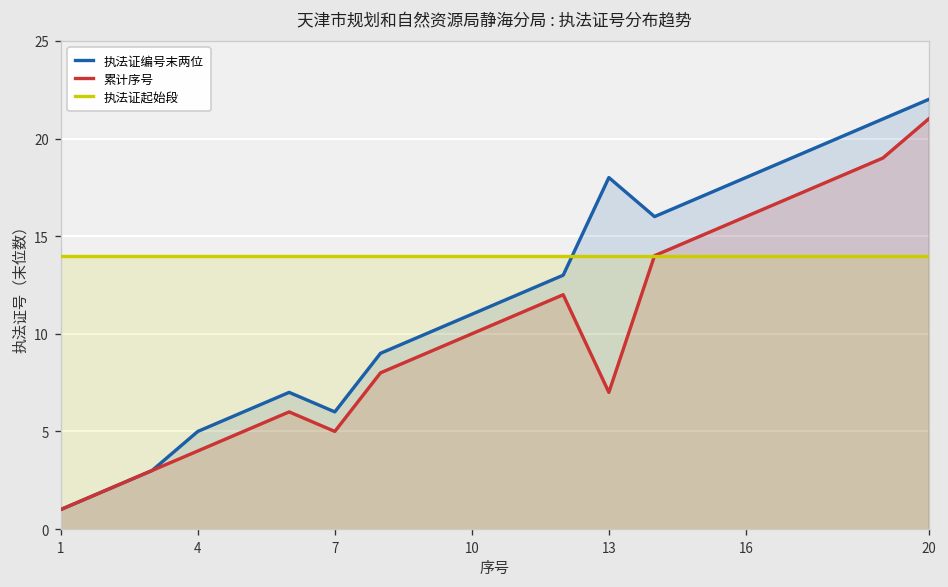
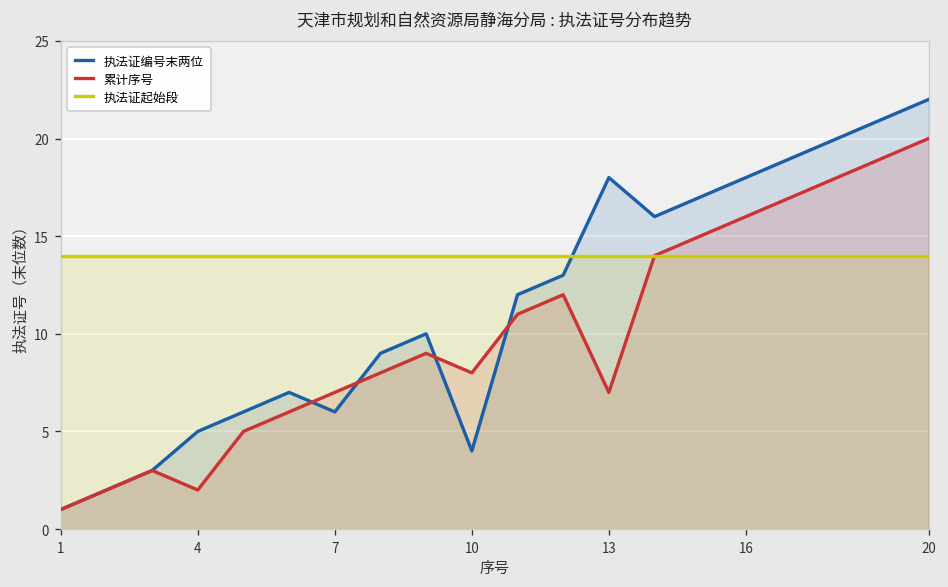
累计序号, 4: 4 -> 2
累计序号, 7: 5 -> 7
执法证编号末两位, 10: 11 -> 4
累计序号, 10: 10 -> 8
累计序号, 20: 21 -> 20
